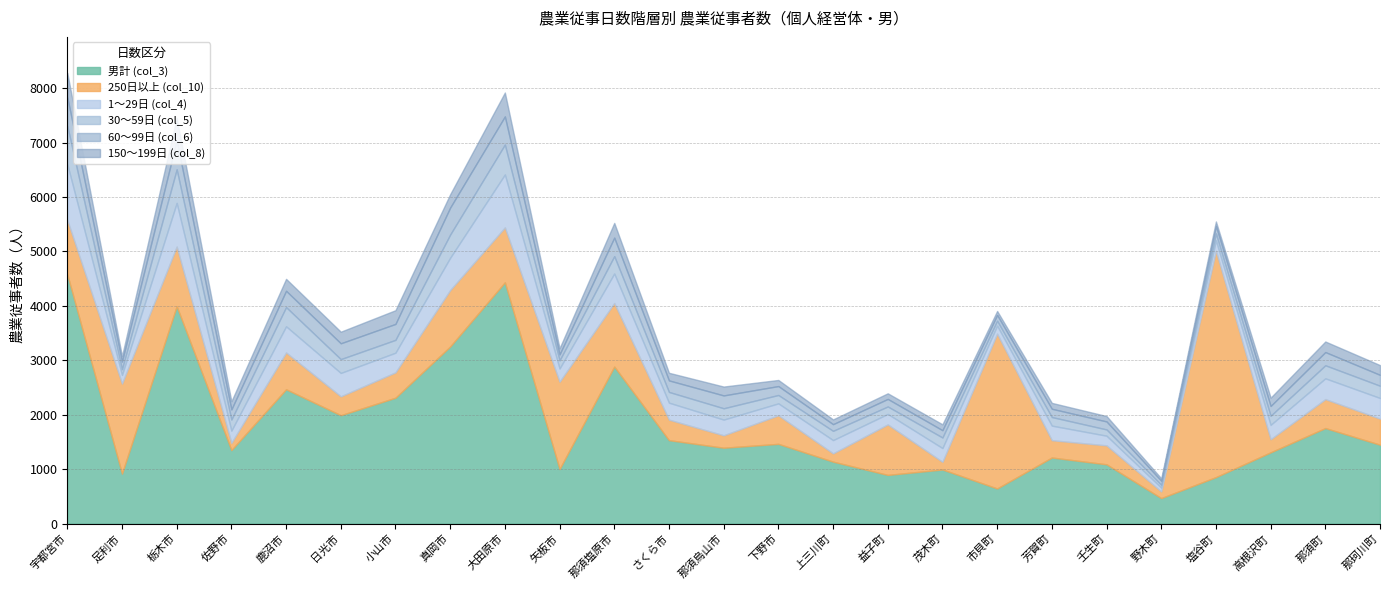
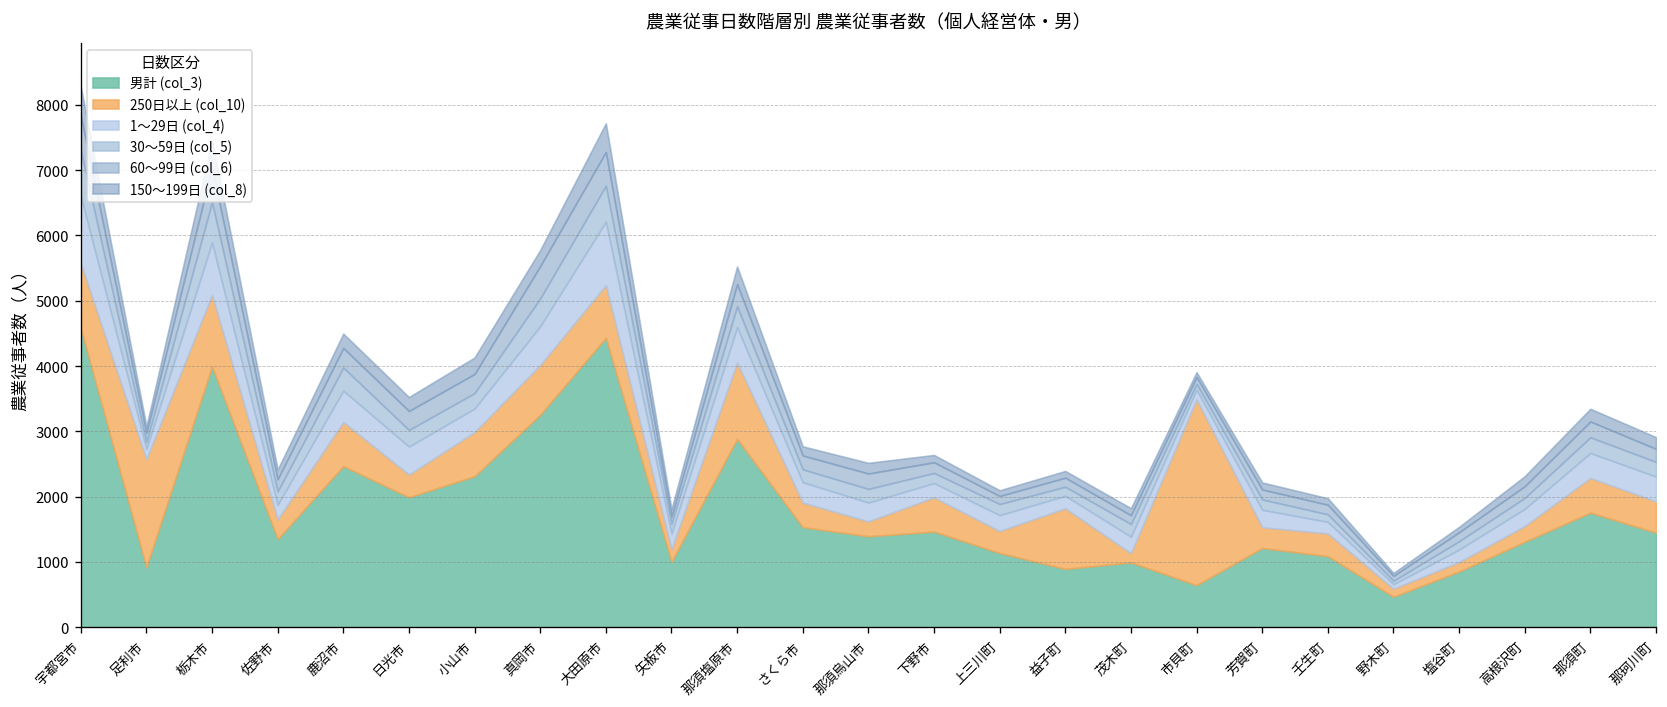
250日以上 (col_10), 佐野市: 100 -> 300
250日以上 (col_10), 小山市: 500 -> 700
250日以上 (col_10), 真岡市: 1000 -> 800
250日以上 (col_10), 大田原市: 1000 -> 800
250日以上 (col_10), 矢板市: 1600 -> 200
250日以上 (col_10), 上三川町: 200 -> 300
250日以上 (col_10), 塩谷町: 4200 -> 100
